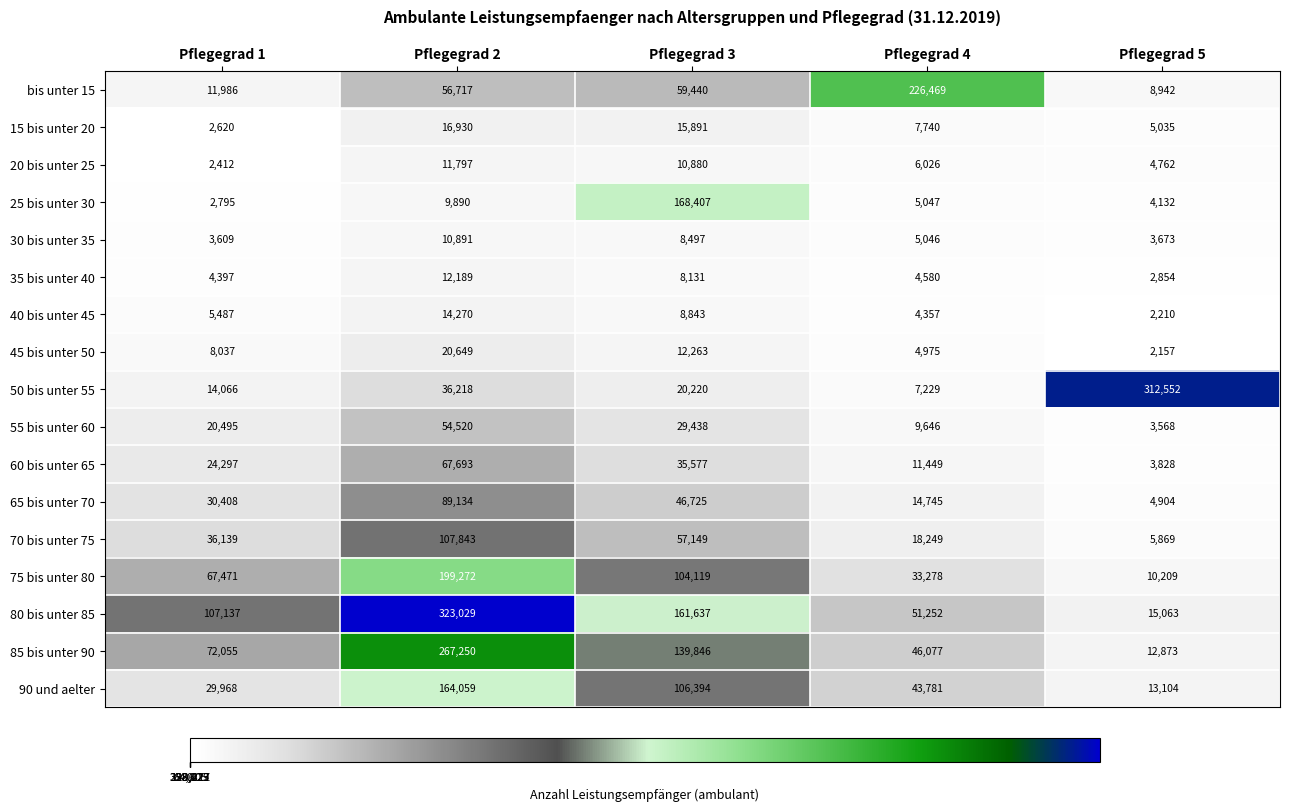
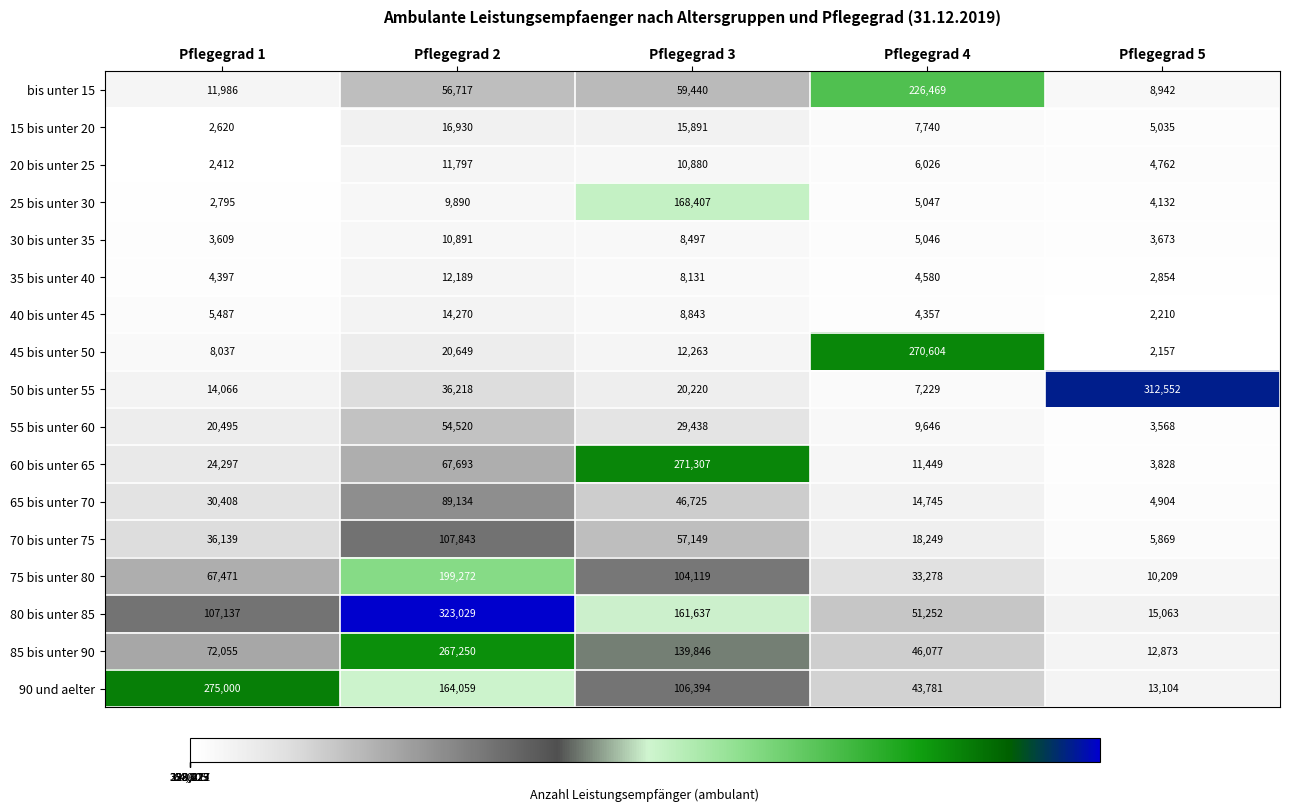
45 bis unter 50, Pflegegrad 4: 4,975 -> 270,604
60 bis unter 65, Pflegegrad 3: 35,577 -> 271,307
90 und aelter, Pflegegrad 1: 29,968 -> 275,000
